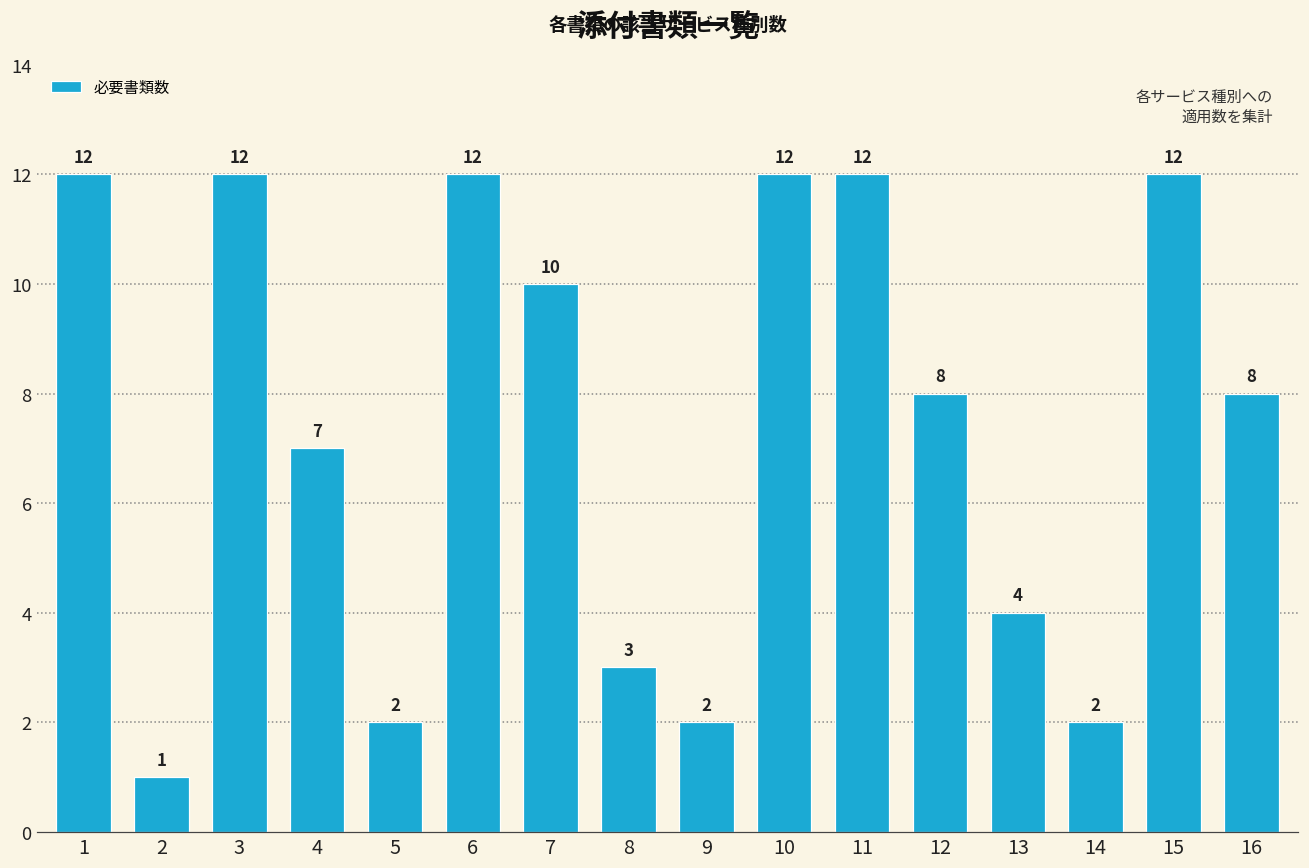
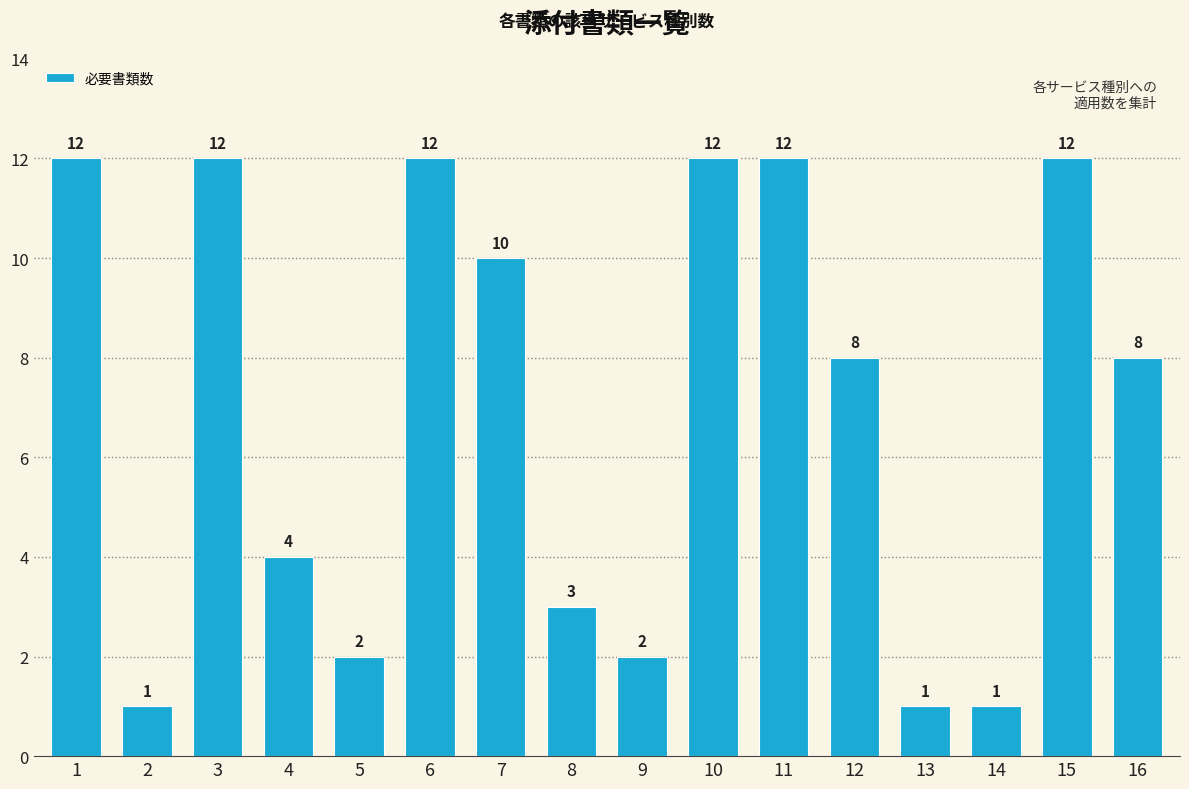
4: 7 -> 4
13: 4 -> 1
14: 2 -> 1
